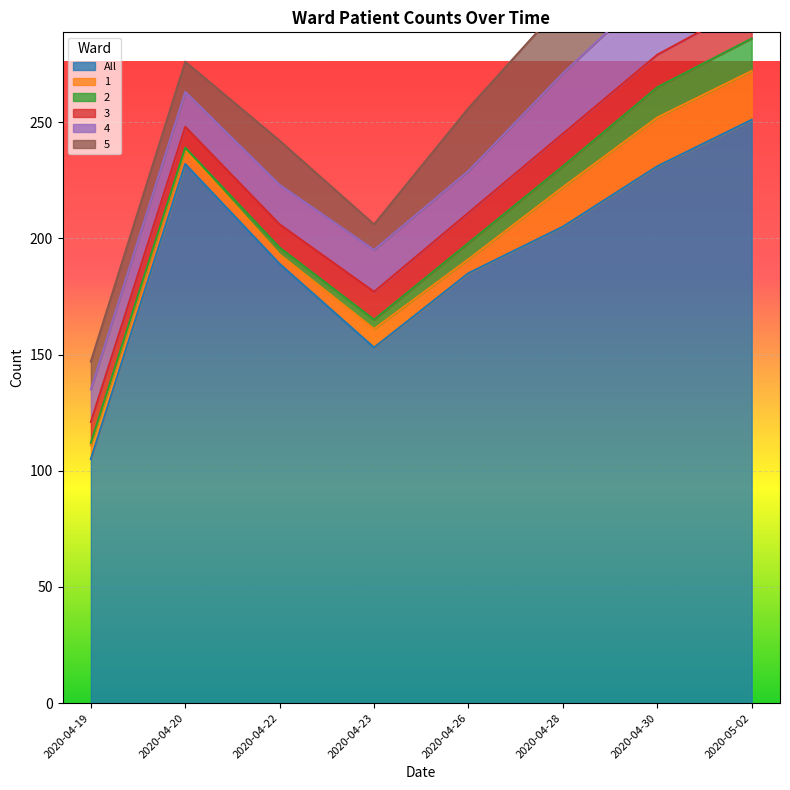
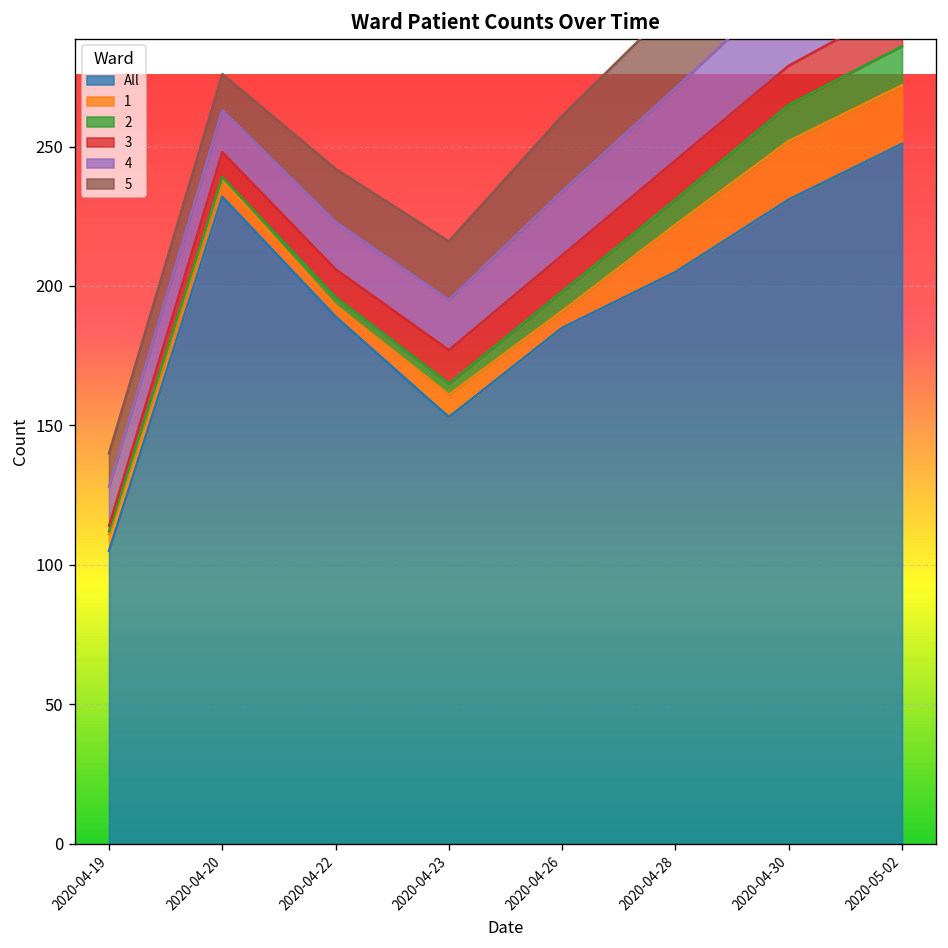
3, 2020-04-19: 9 -> 2
5, 2020-04-23: 11 -> 21
4, 2020-04-26: 18 -> 23
